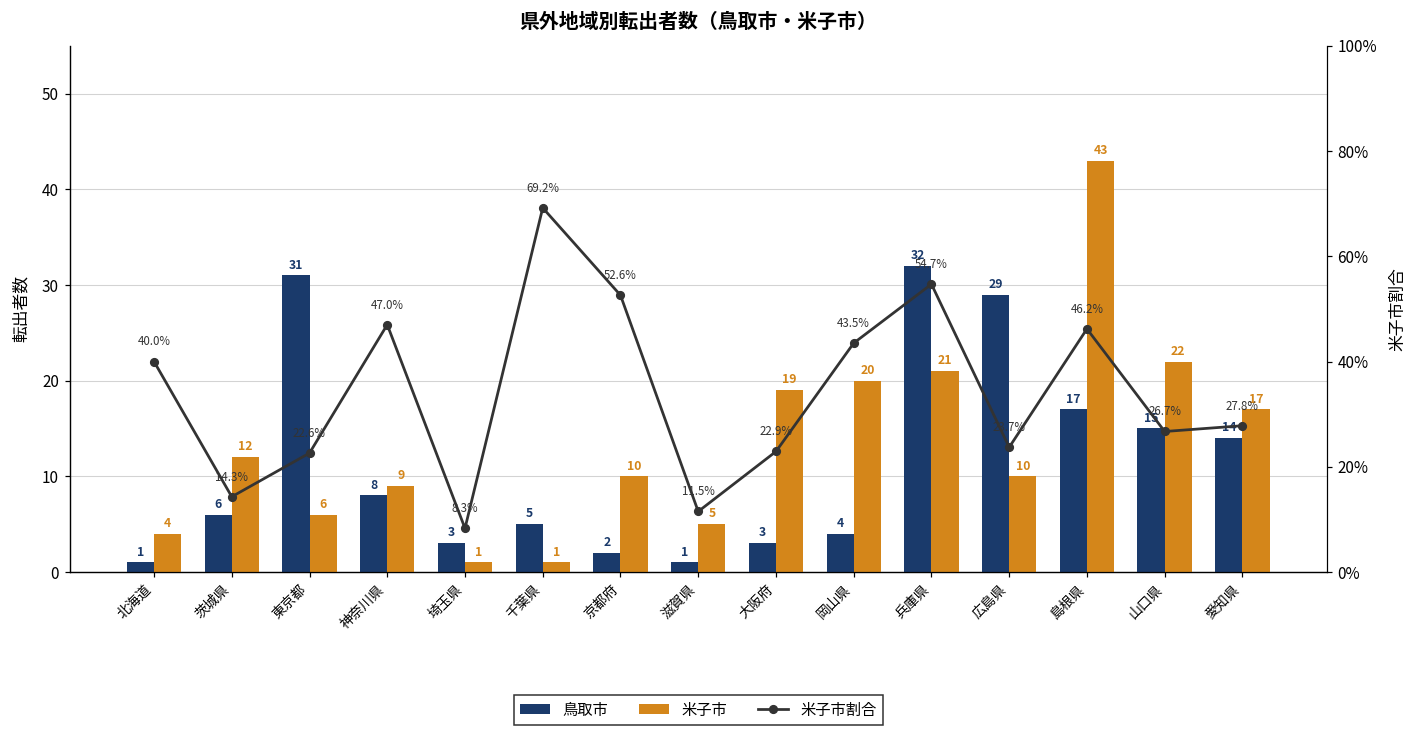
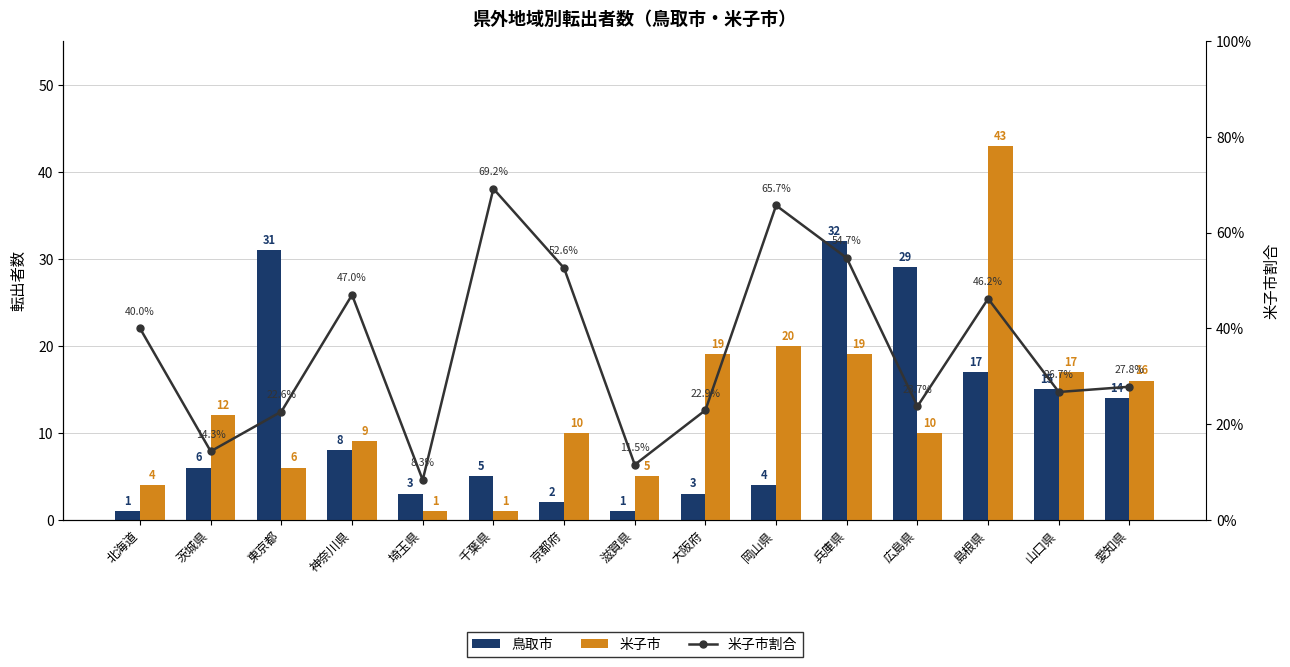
米子市, 兵庫県: 21 -> 19
米子市, 山口県: 22 -> 17
米子市, 愛知県: 17 -> 16
米子市割合, 岡山県: 43.5% -> 65.7%
